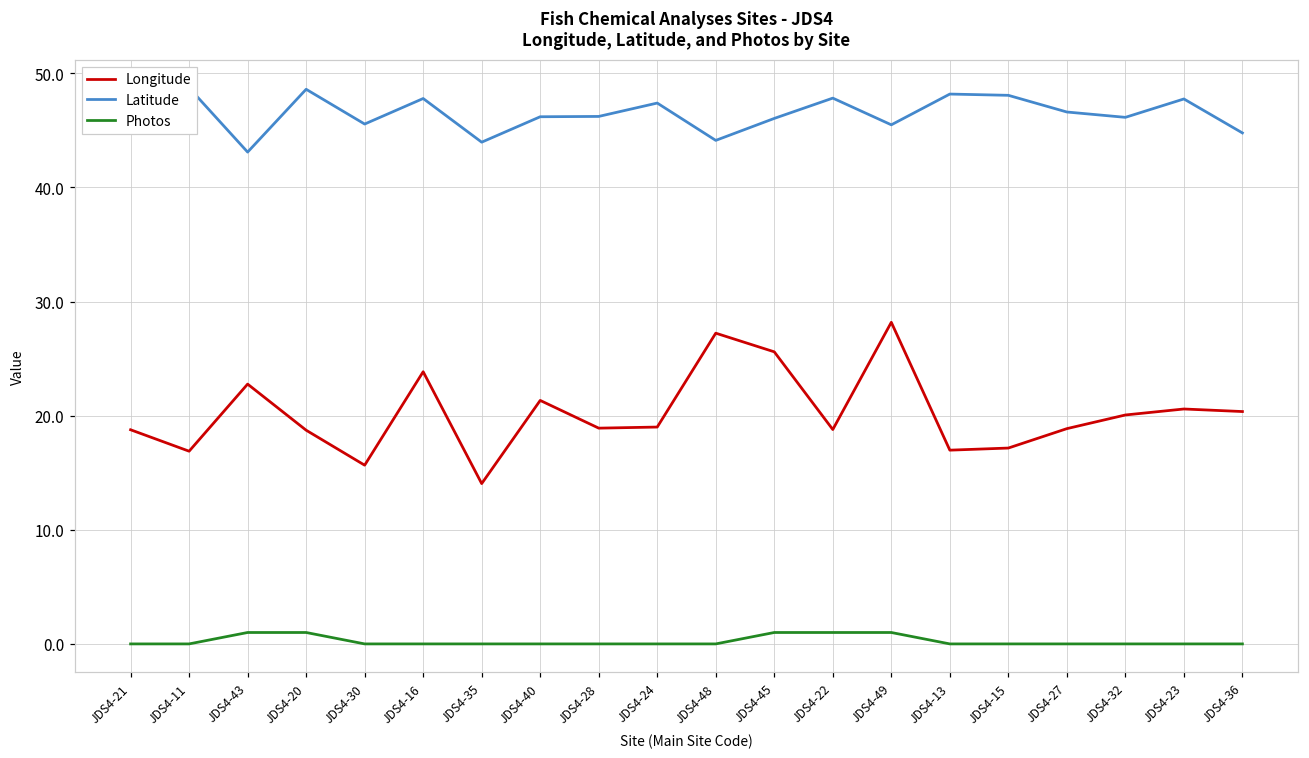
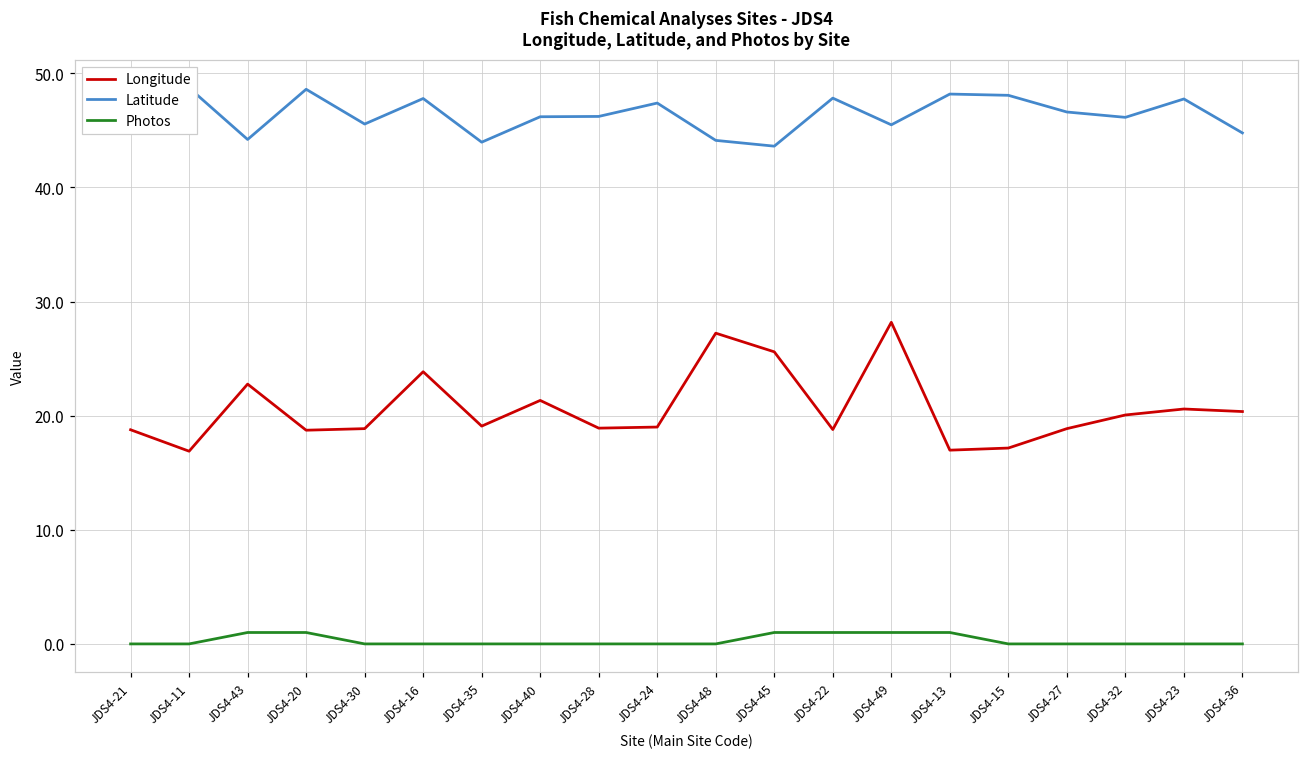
Latitude, JDS4-43: 43.1 -> 44.2
Longitude, JDS4-30: 15.7 -> 18.9
Longitude, JDS4-35: 14.0 -> 19.1
Latitude, JDS4-45: 46.0 -> 43.6
Photos, JDS4-13: 0 -> 1
